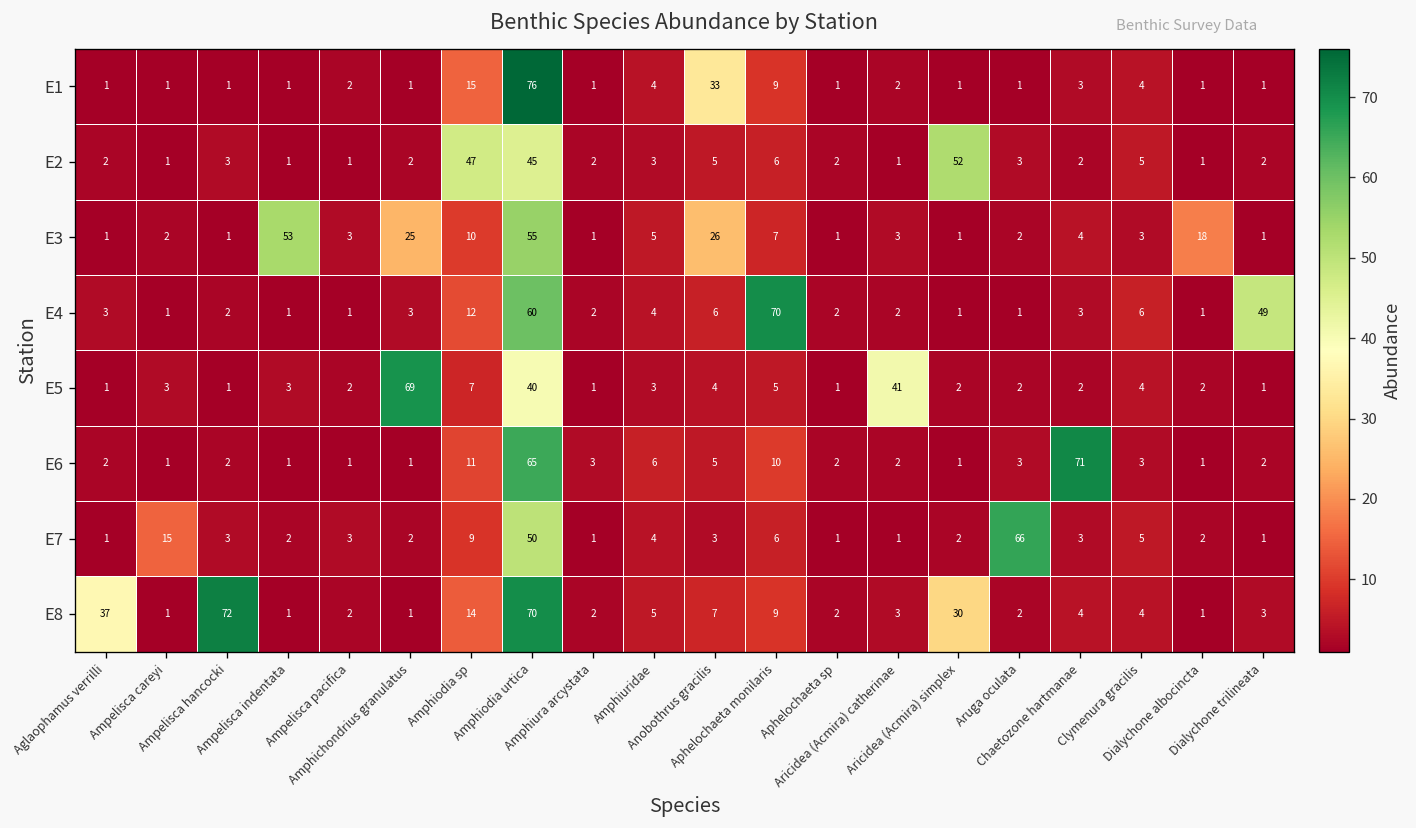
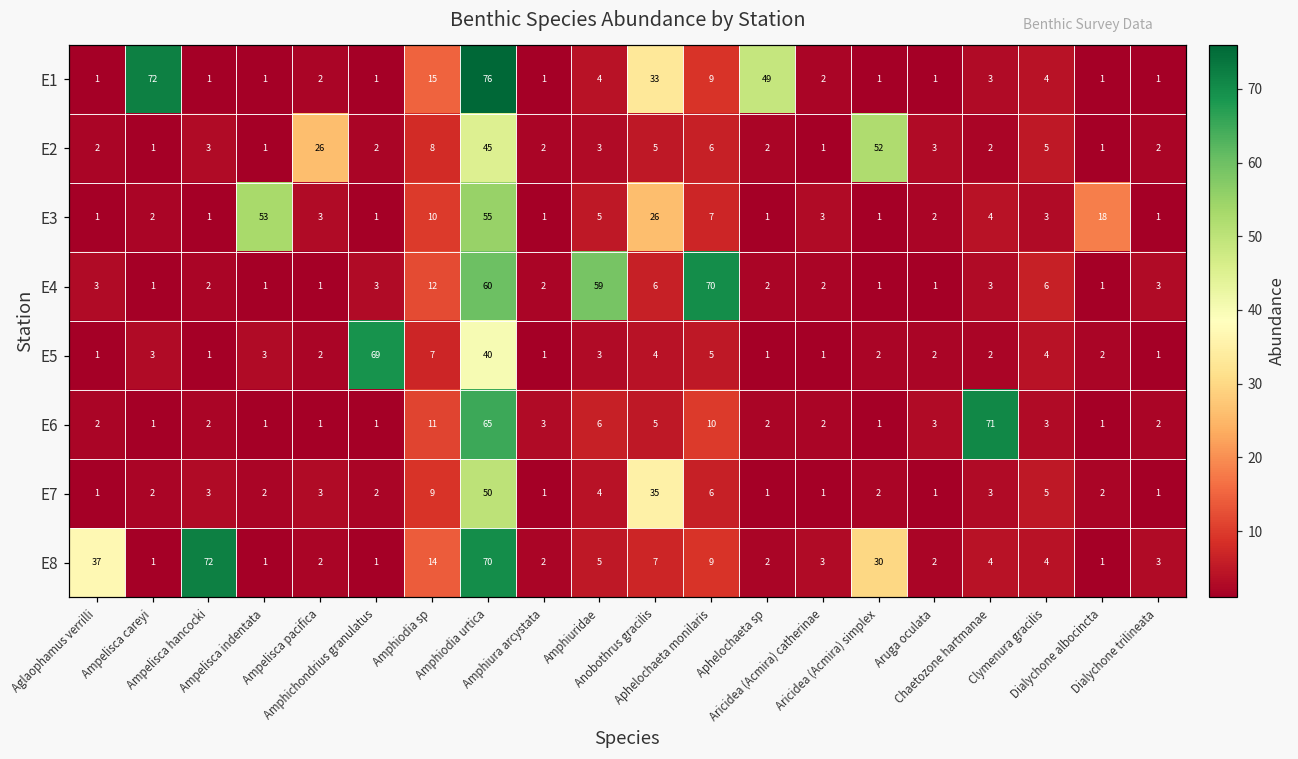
E1, Ampelisca careyi: 1 -> 72
E1, Aphelochaeta sp: 1 -> 49
E2, Ampelisca pacifica: 1 -> 26
E2, Amphiodia sp: 47 -> 8
E3, Amphichondrius granulatus: 25 -> 1
E4, Amphiuridae: 4 -> 59
E4, Dialychone trilineata: 49 -> 3
E5, Aricidea (Acmira) catherinae: 41 -> 1
E7, Ampelisca careyi: 15 -> 2
E7, Anobothrus gracilis: 3 -> 35
E7, Aruga oculata: 66 -> 1
